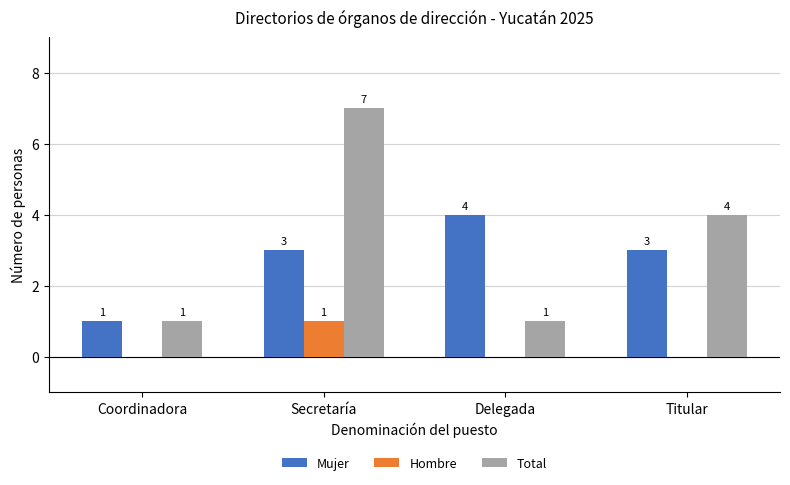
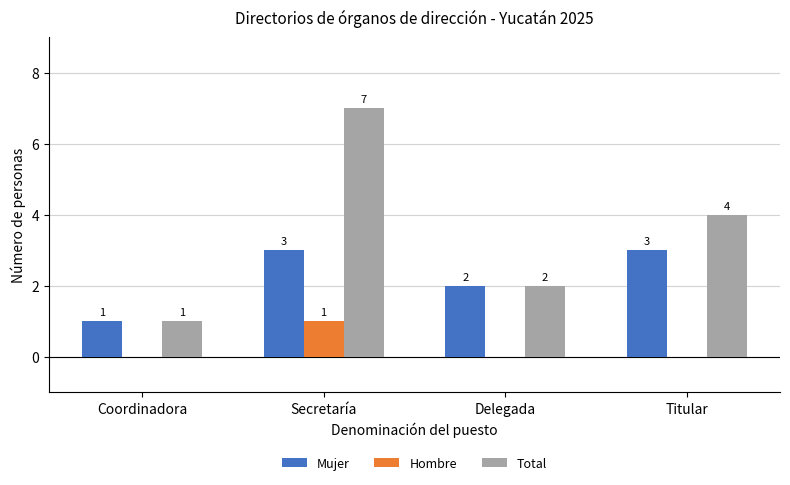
Mujer, Delegada: 4 -> 2
Total, Delegada: 1 -> 2
